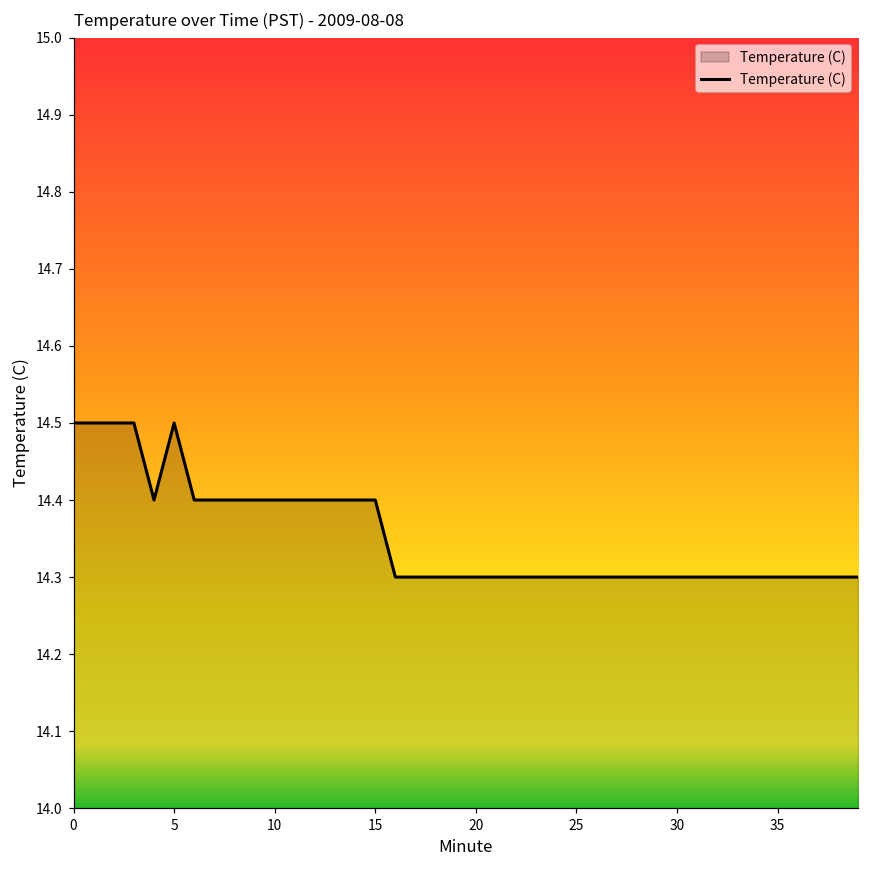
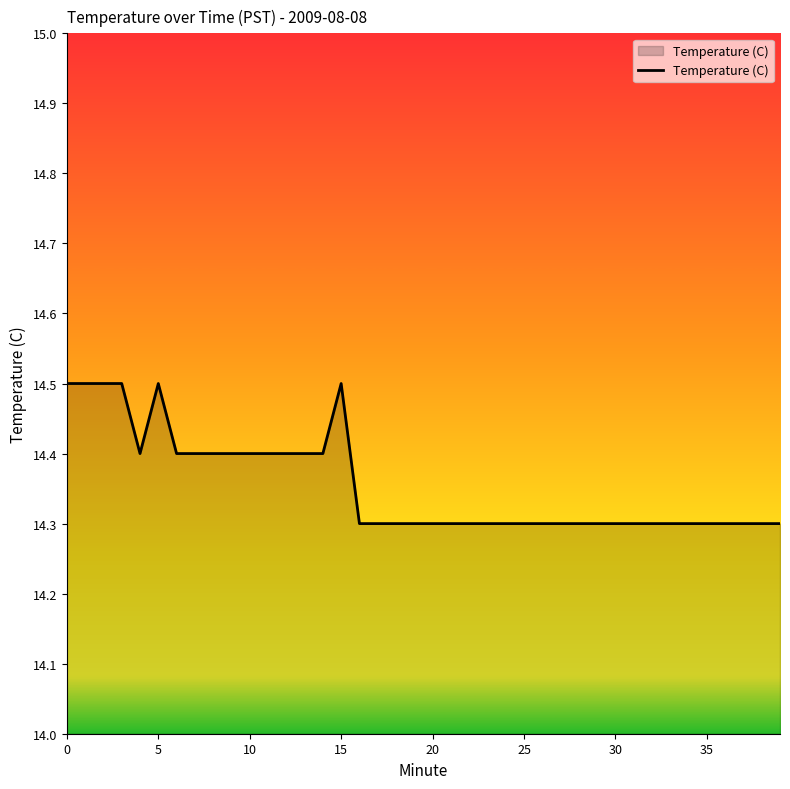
15: 14.4 -> 14.5
